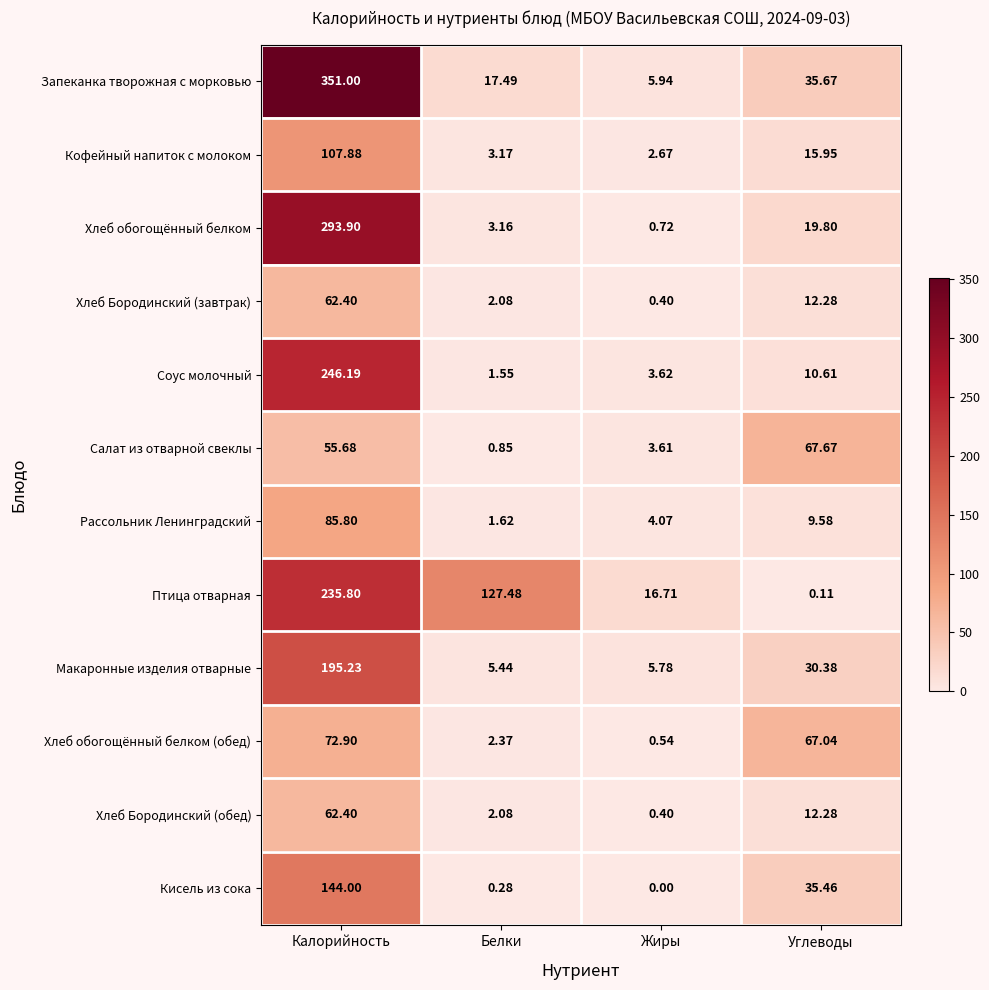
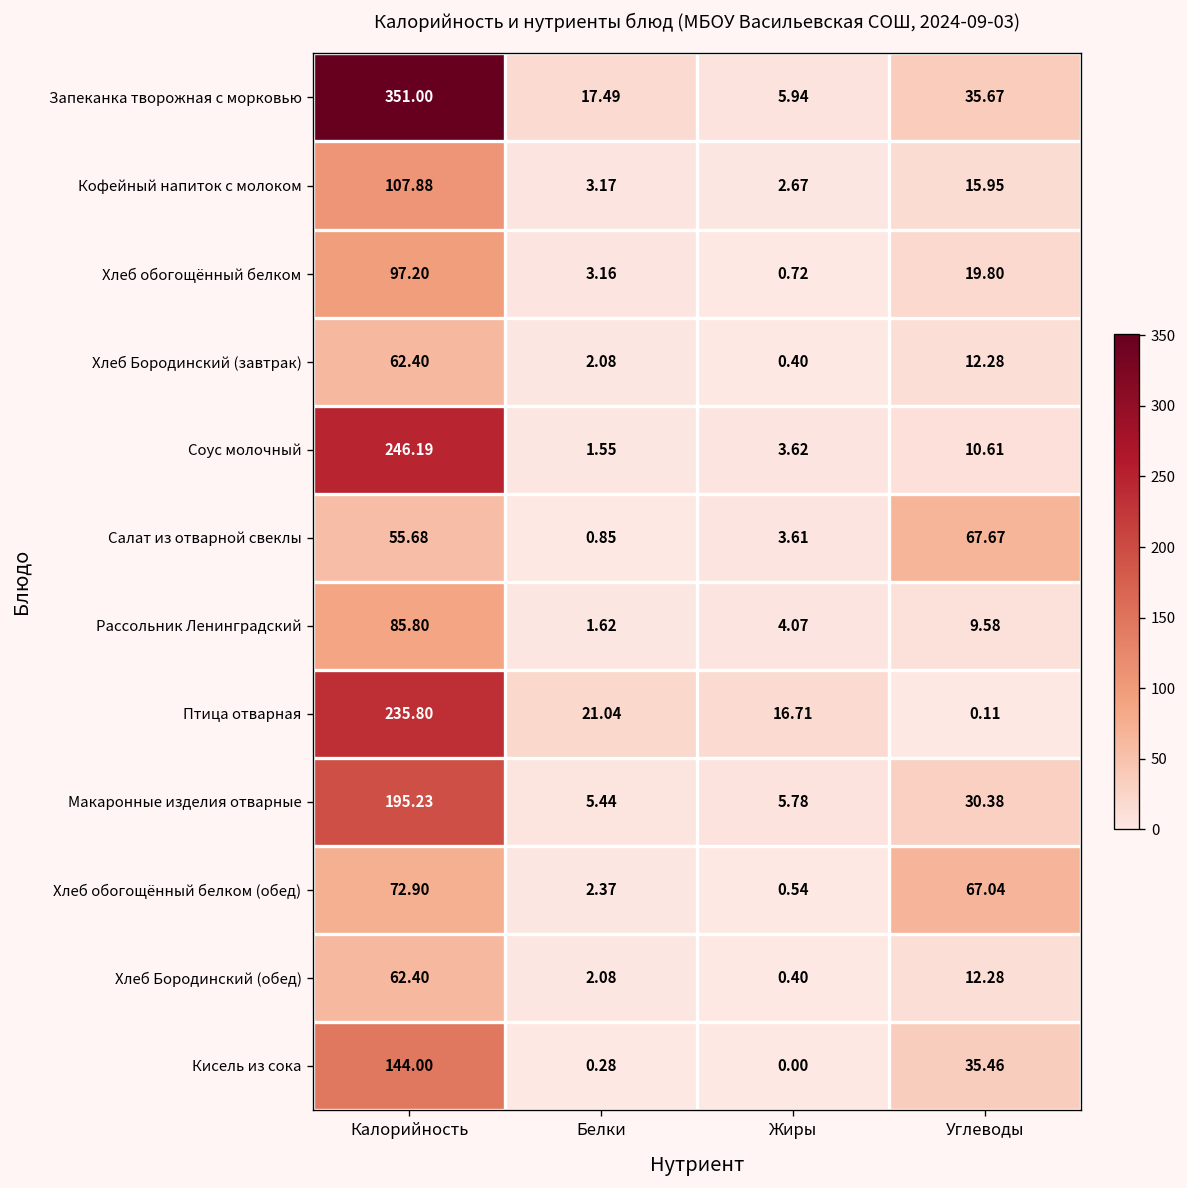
Хлеб обогощённый белком, Калорийность: 293.90 -> 97.20
Птица отварная, Белки: 127.48 -> 21.04
